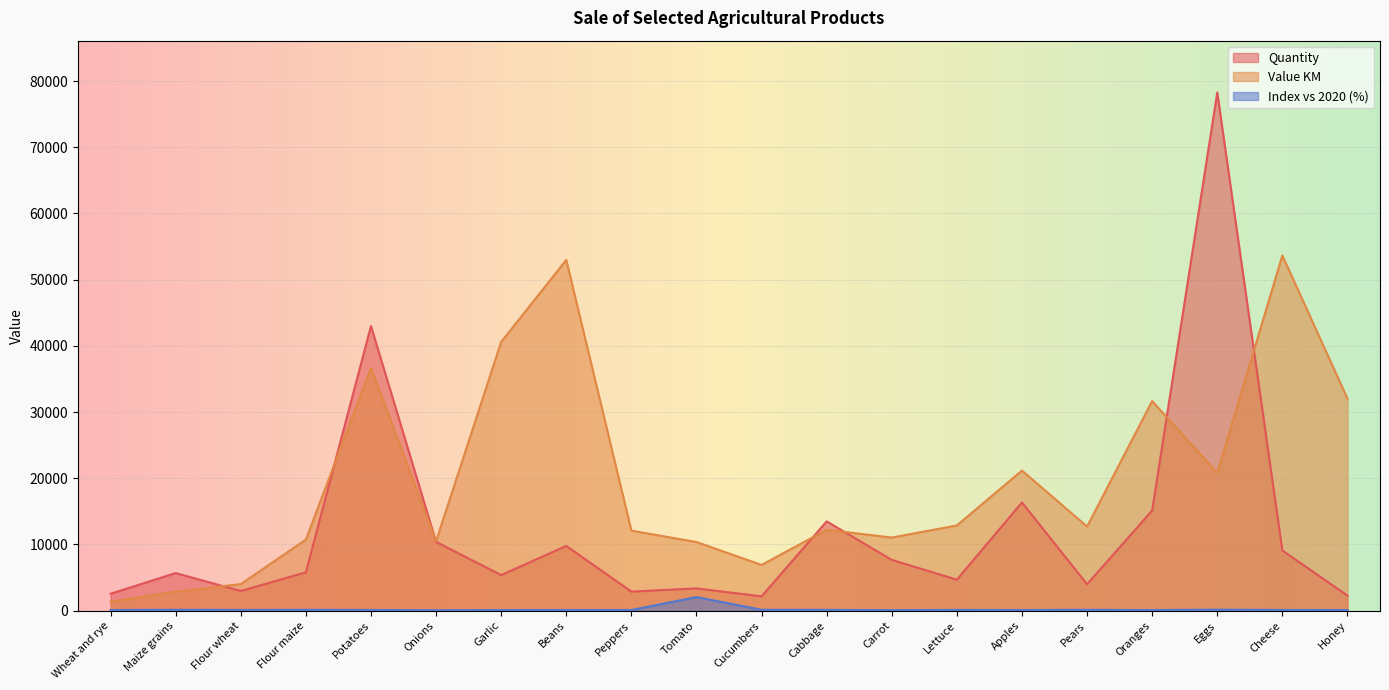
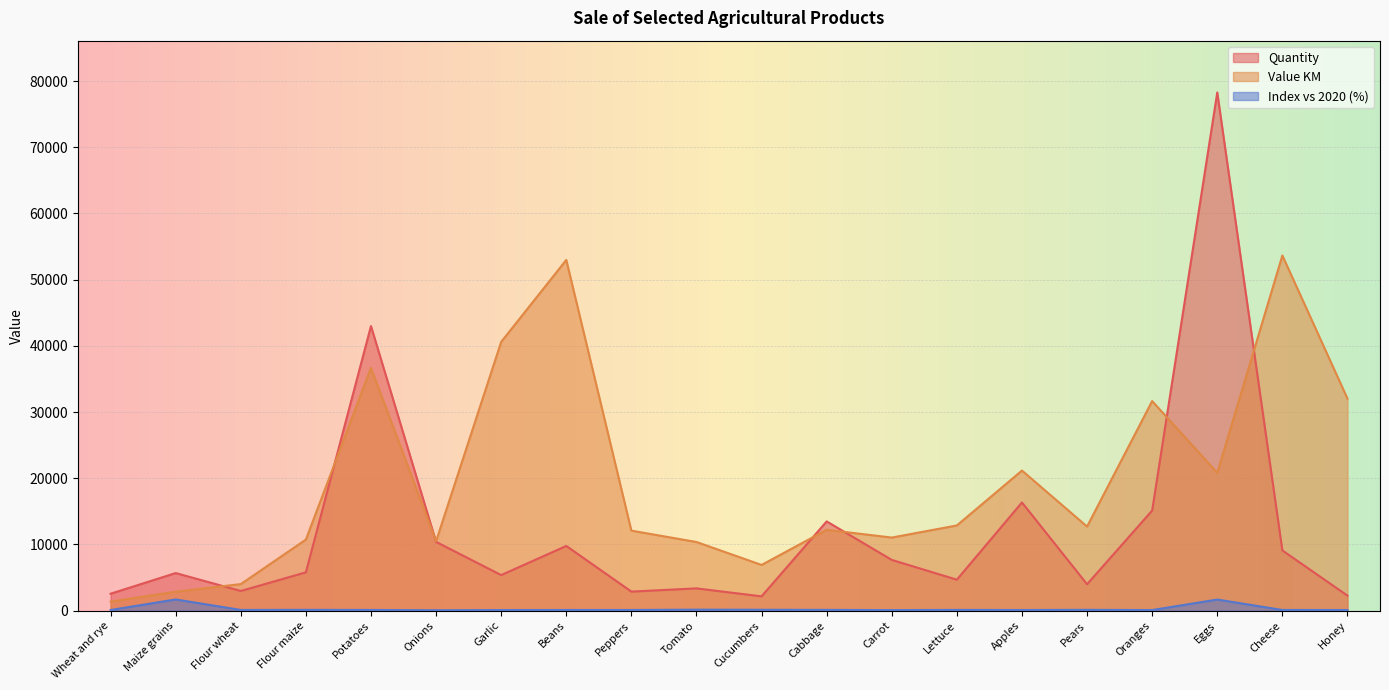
Index vs 2020 (%), Maize grains: 0 -> 2000
Index vs 2020 (%), Tomato: 2000 -> 0
Index vs 2020 (%), Eggs: 0 -> 2000
